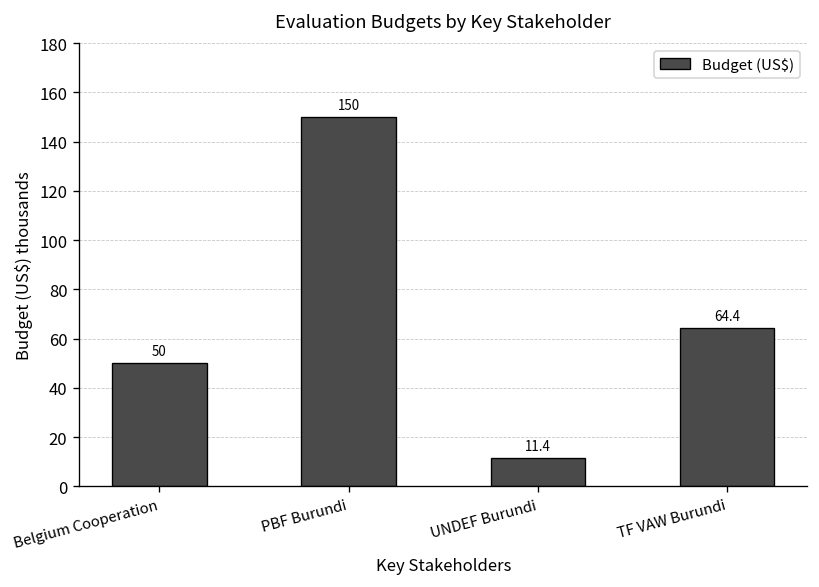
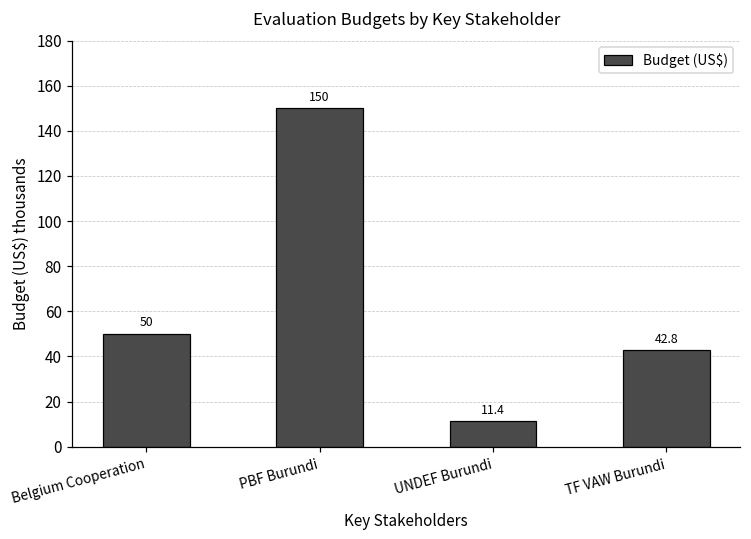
TF VAW Burundi: 64.4 -> 42.8
